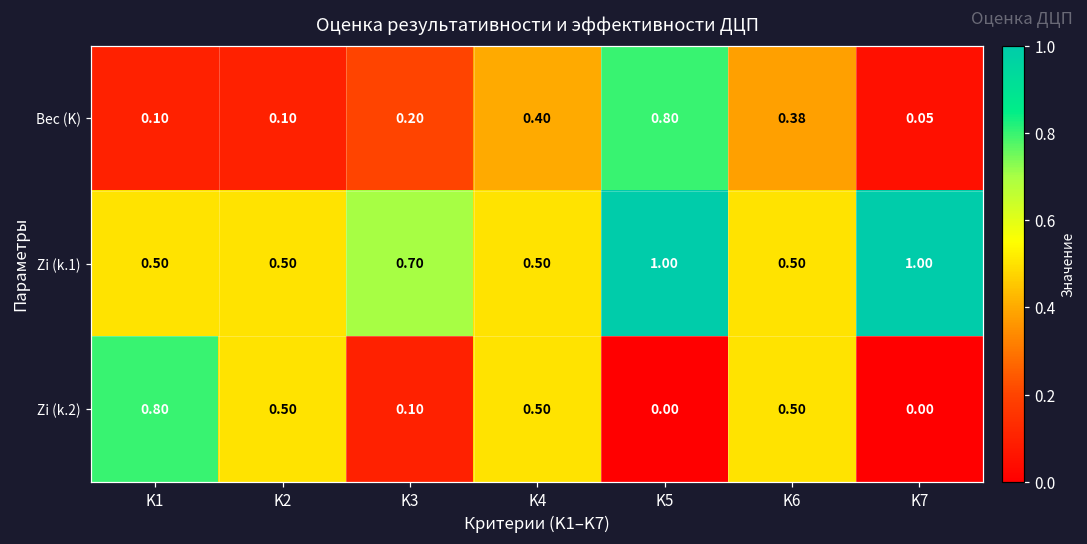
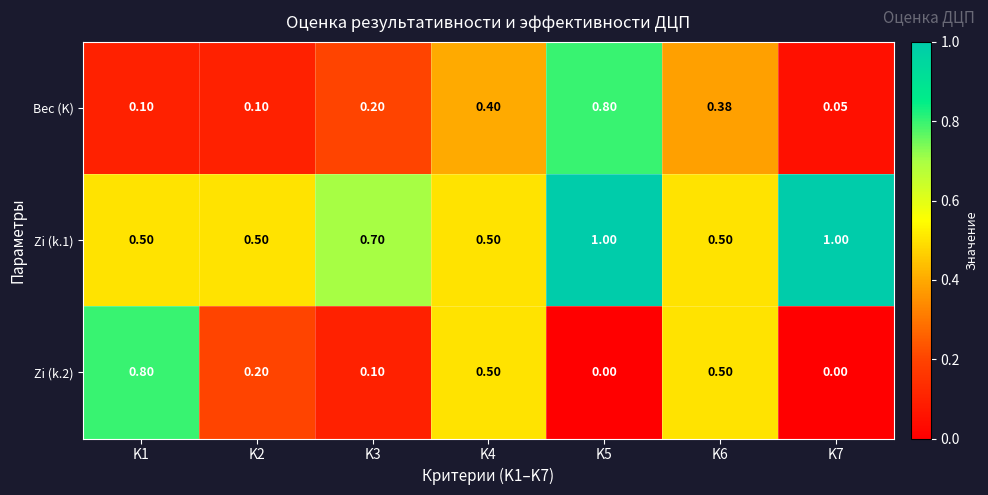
Zi (k.2), K2: 0.50 -> 0.20
